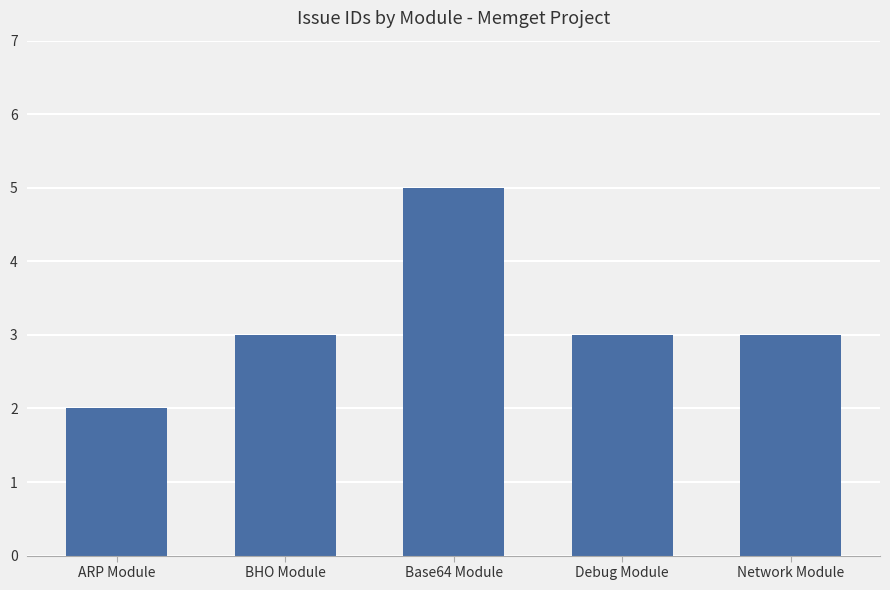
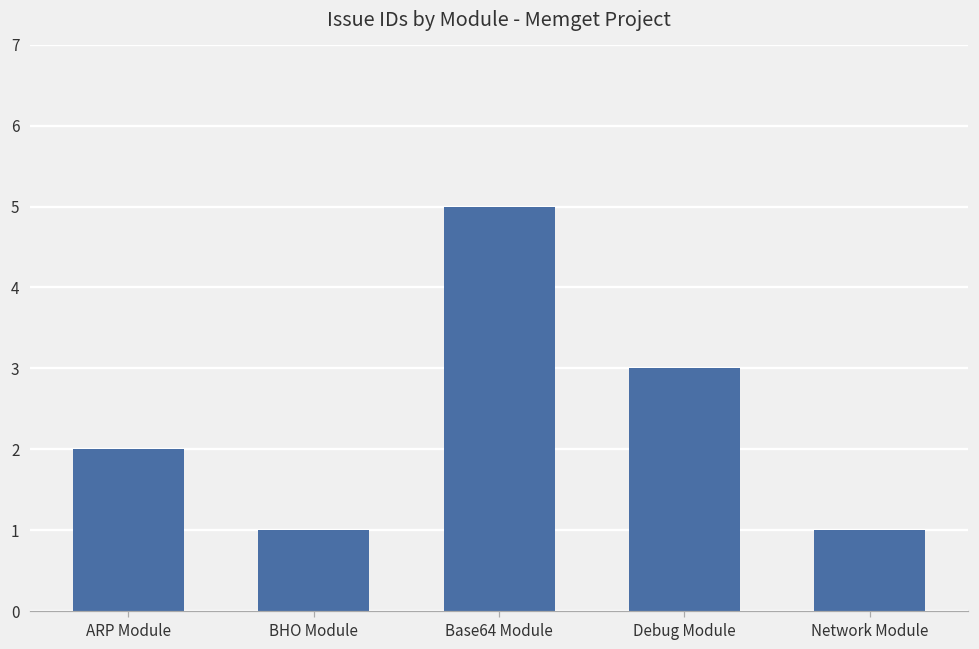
BHO Module: 3 -> 1
Network Module: 3 -> 1
